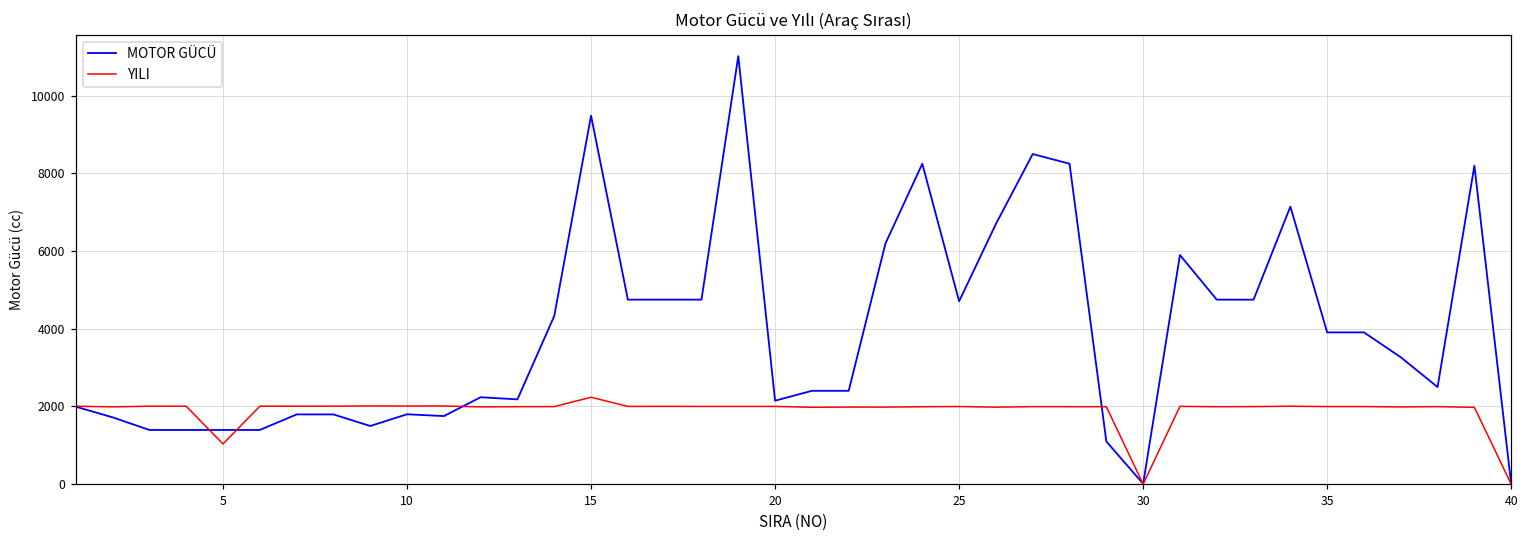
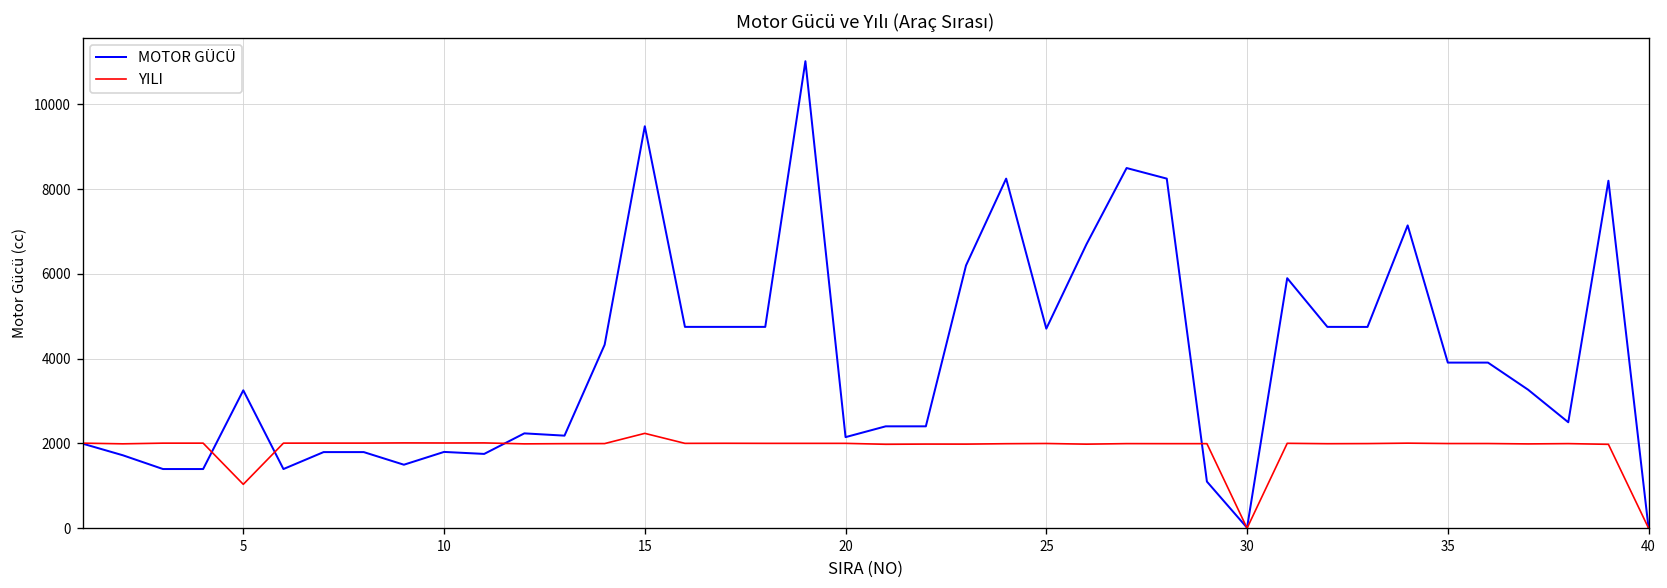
MOTOR GÜCÜ, 5: 1400 -> 3300
